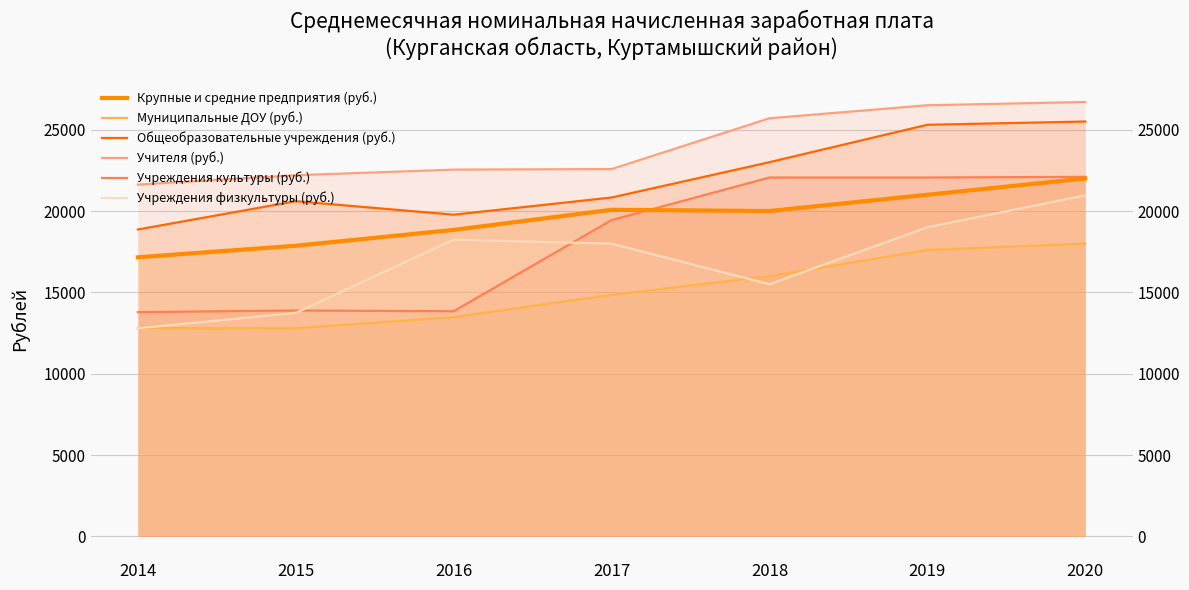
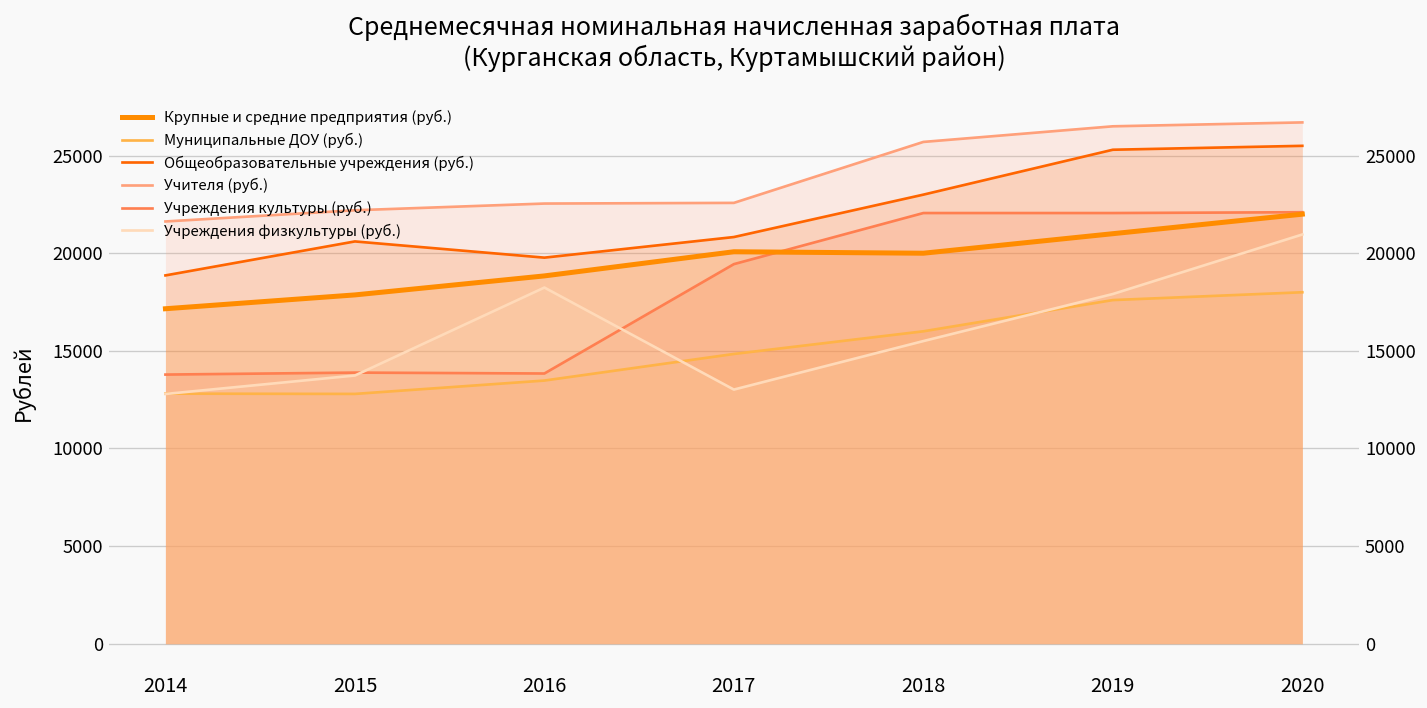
Учреждения физкультуры (руб.), 2017: 18000 -> 13000
Учреждения физкультуры (руб.), 2019: 19000 -> 17900
